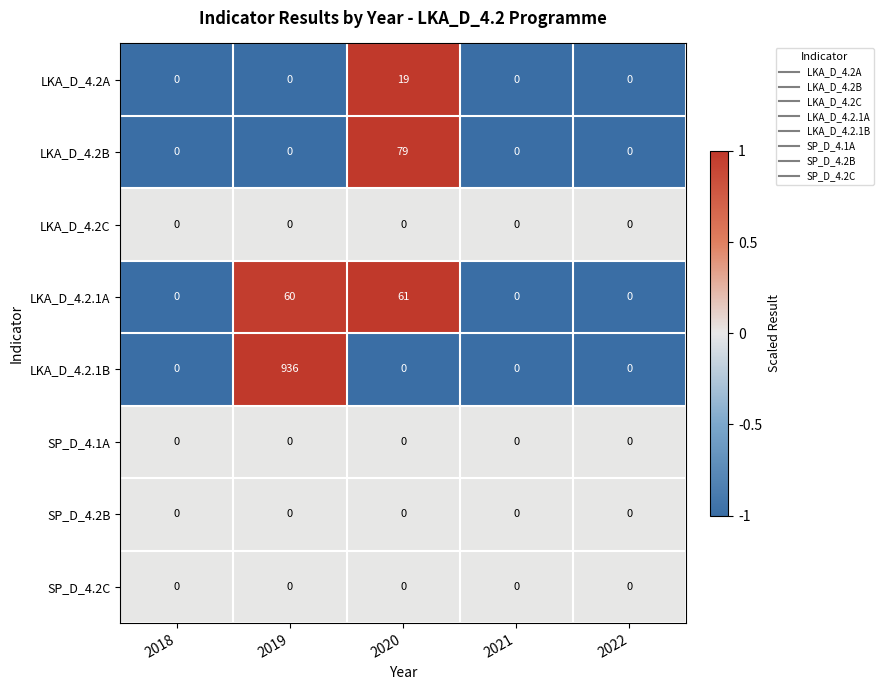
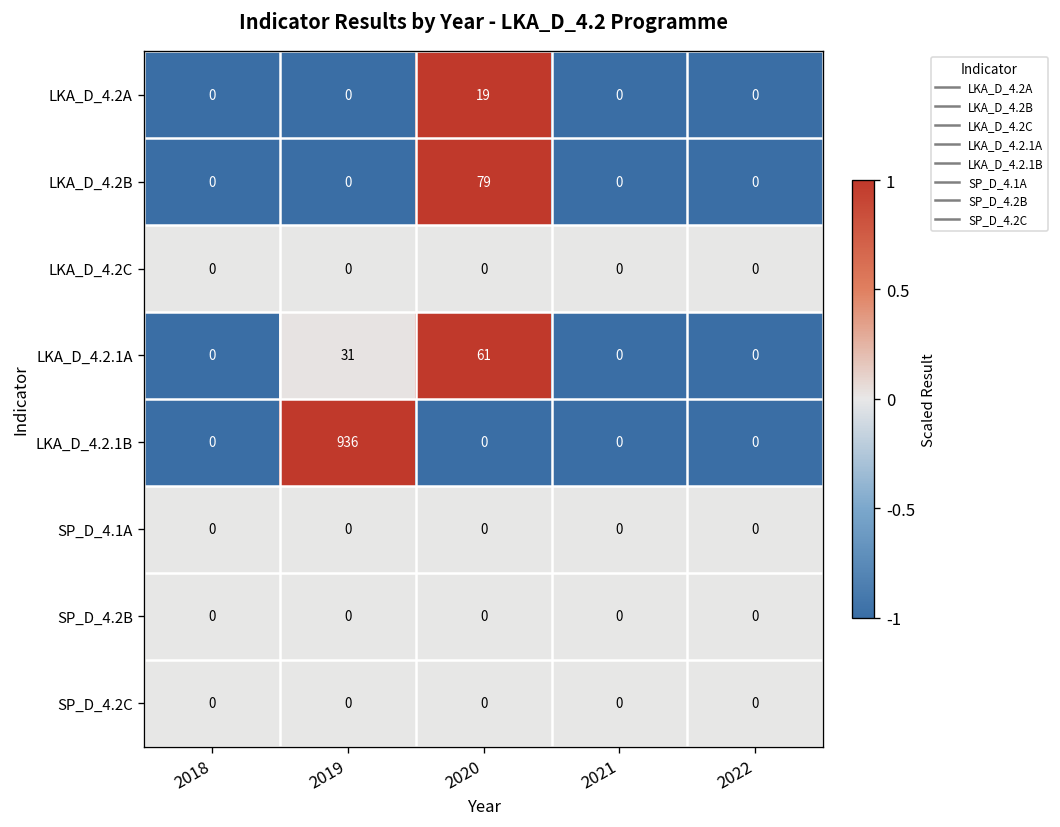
LKA_D_4.2.1A, 2019: 60 -> 31
